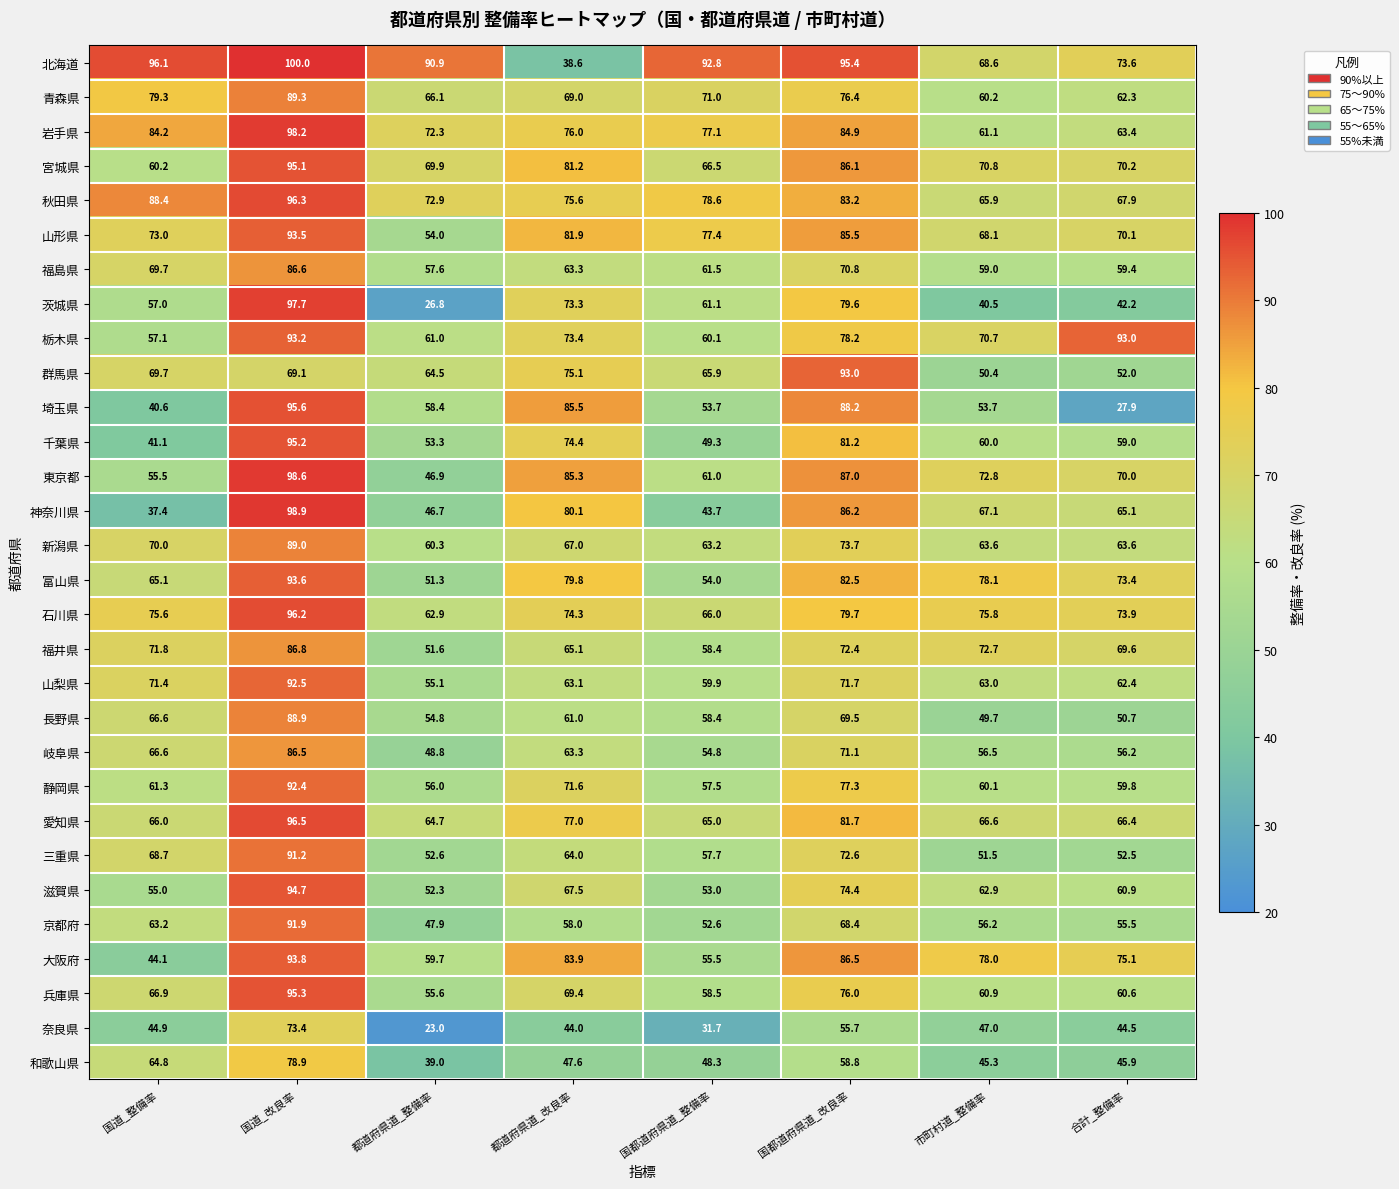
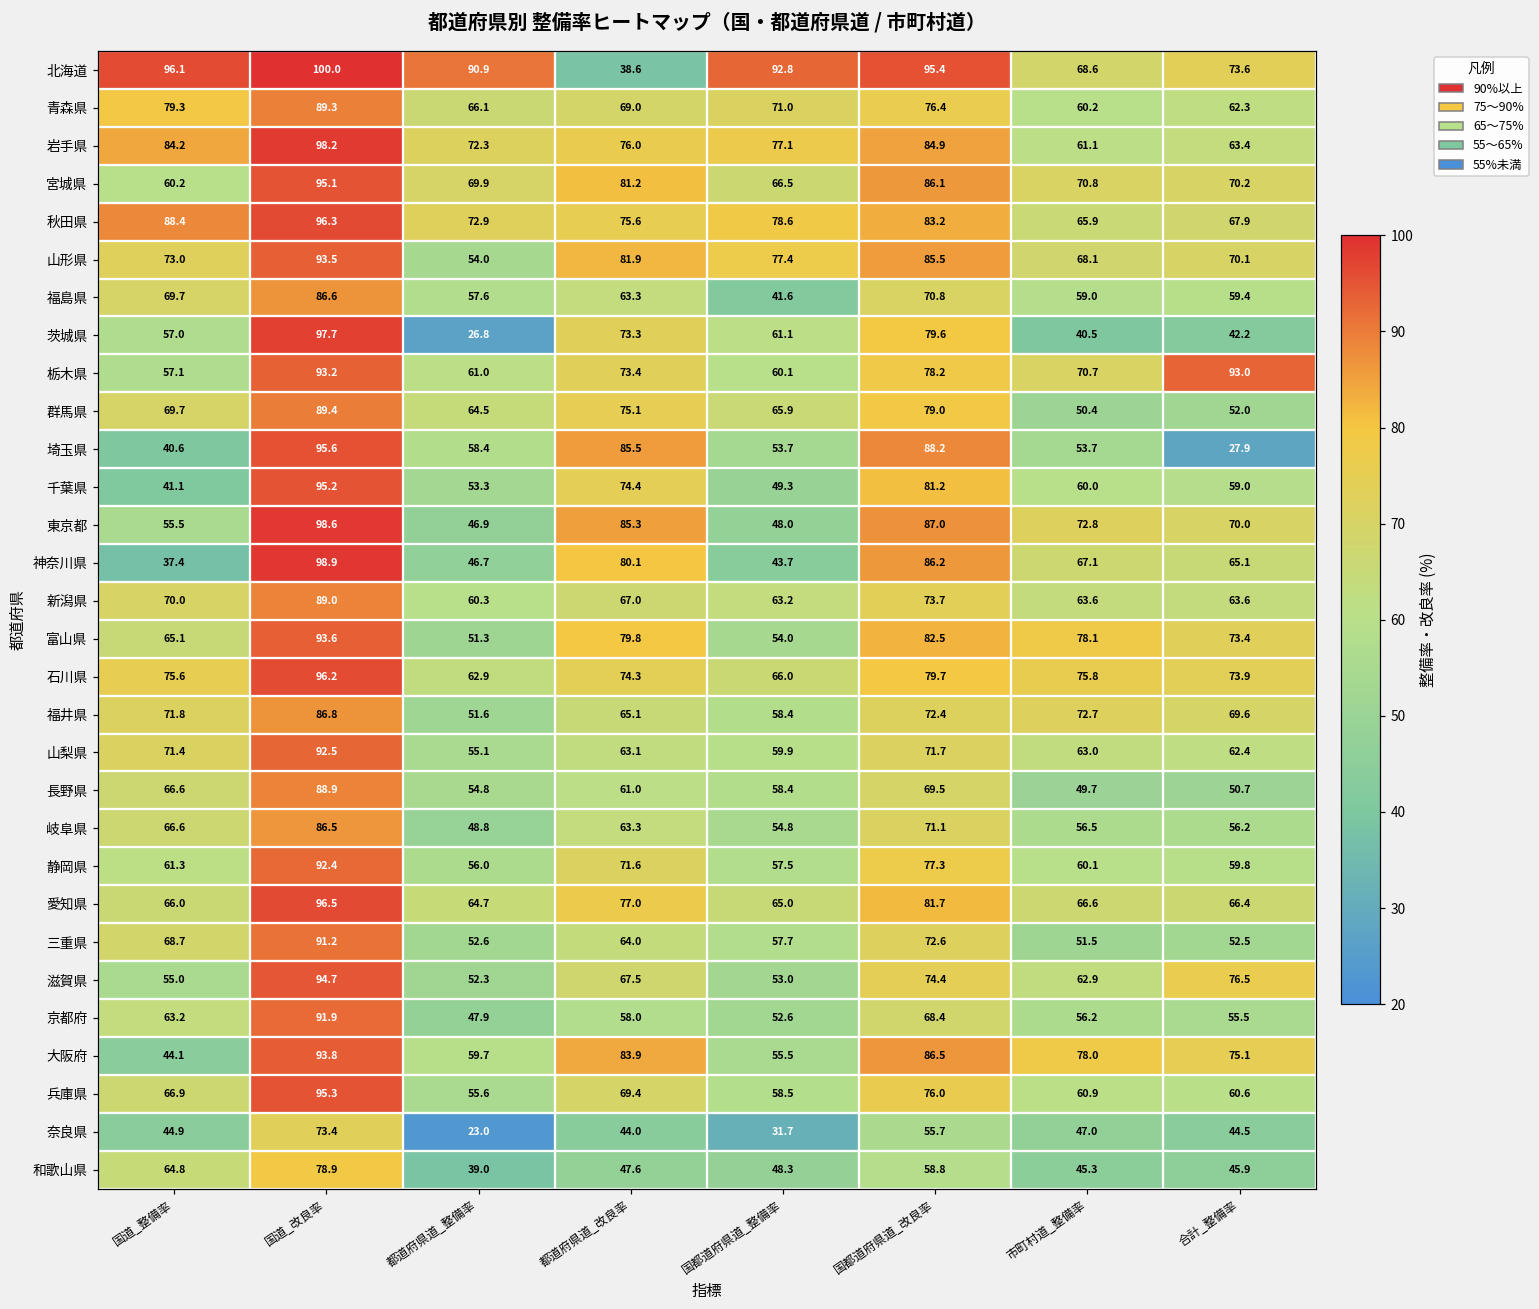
福島県, 国都道府県道_整備率: 61.5 -> 41.6
群馬県, 国道_改良率: 69.1 -> 89.4
群馬県, 国都道府県道_改良率: 93.0 -> 79.0
東京都, 国都道府県道_整備率: 61.0 -> 48.0
滋賀県, 合計_整備率: 60.9 -> 76.5
